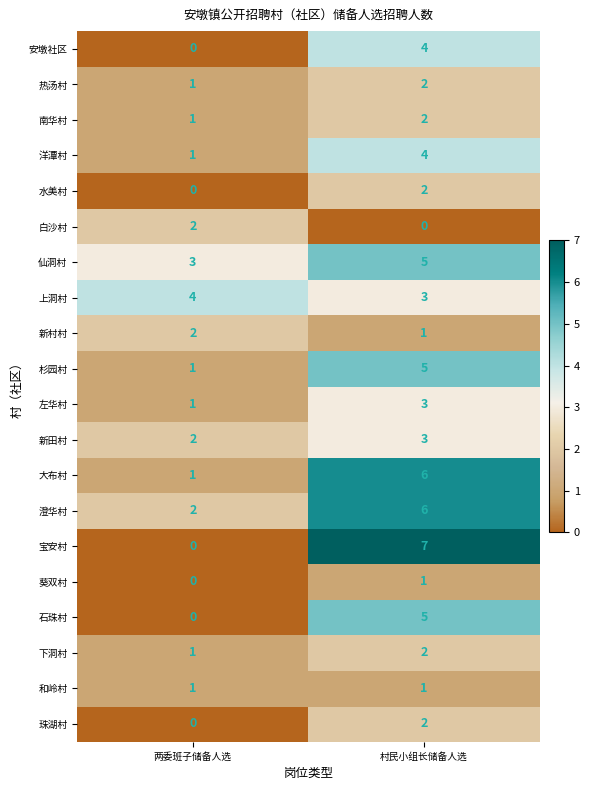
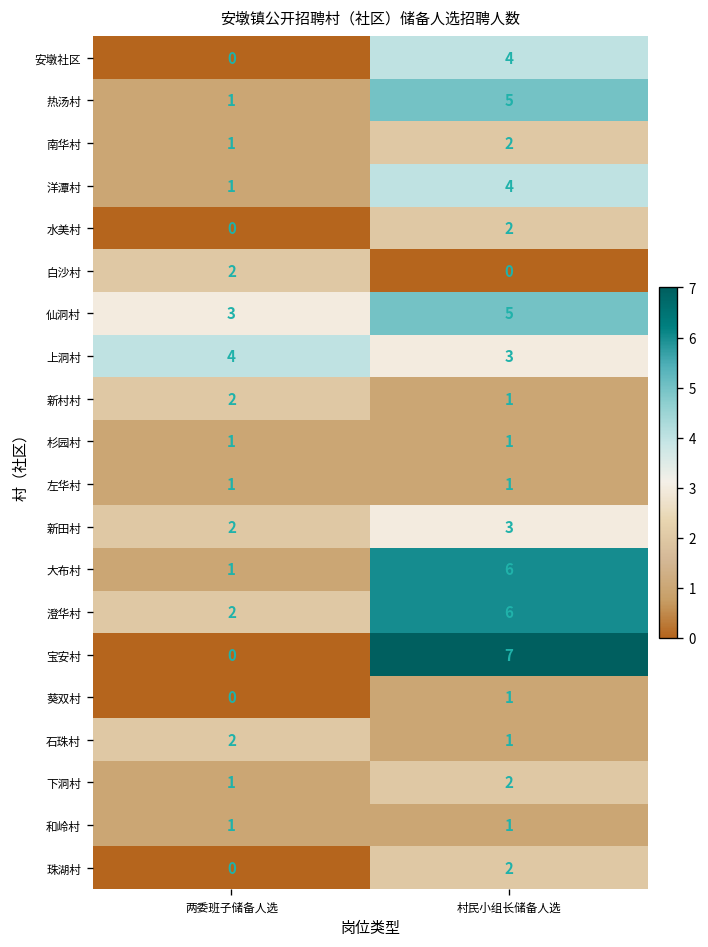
热汤村, 村民小组长储备人选: 2 -> 5
杉园村, 村民小组长储备人选: 5 -> 1
左华村, 村民小组长储备人选: 3 -> 1
石珠村, 两委班子储备人选: 0 -> 2
石珠村, 村民小组长储备人选: 5 -> 1
